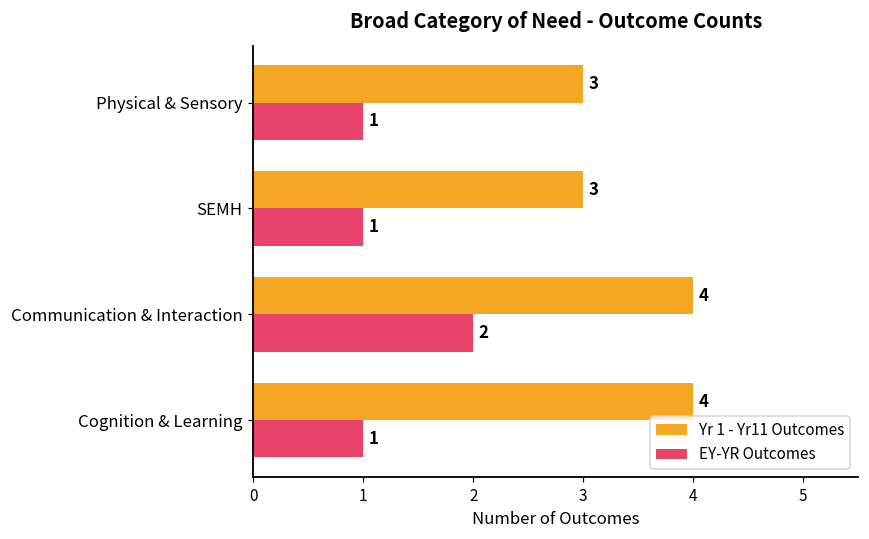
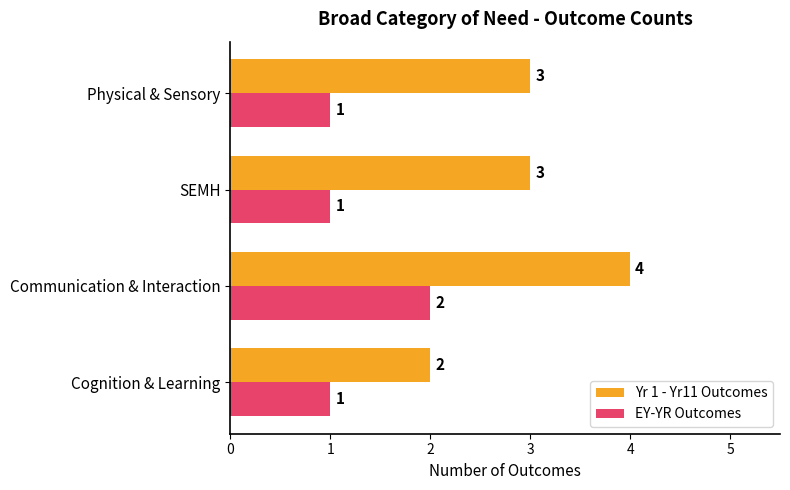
Yr 1 - Yr11 Outcomes, Cognition & Learning: 4 -> 2
